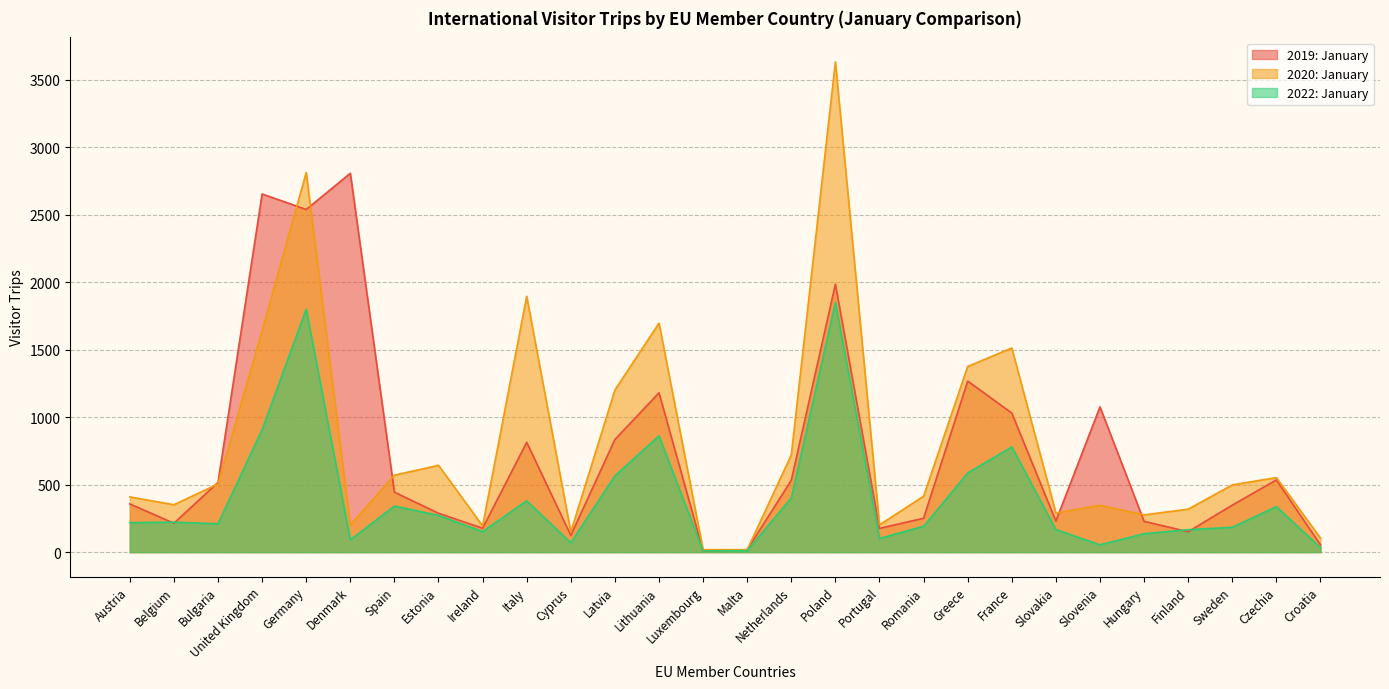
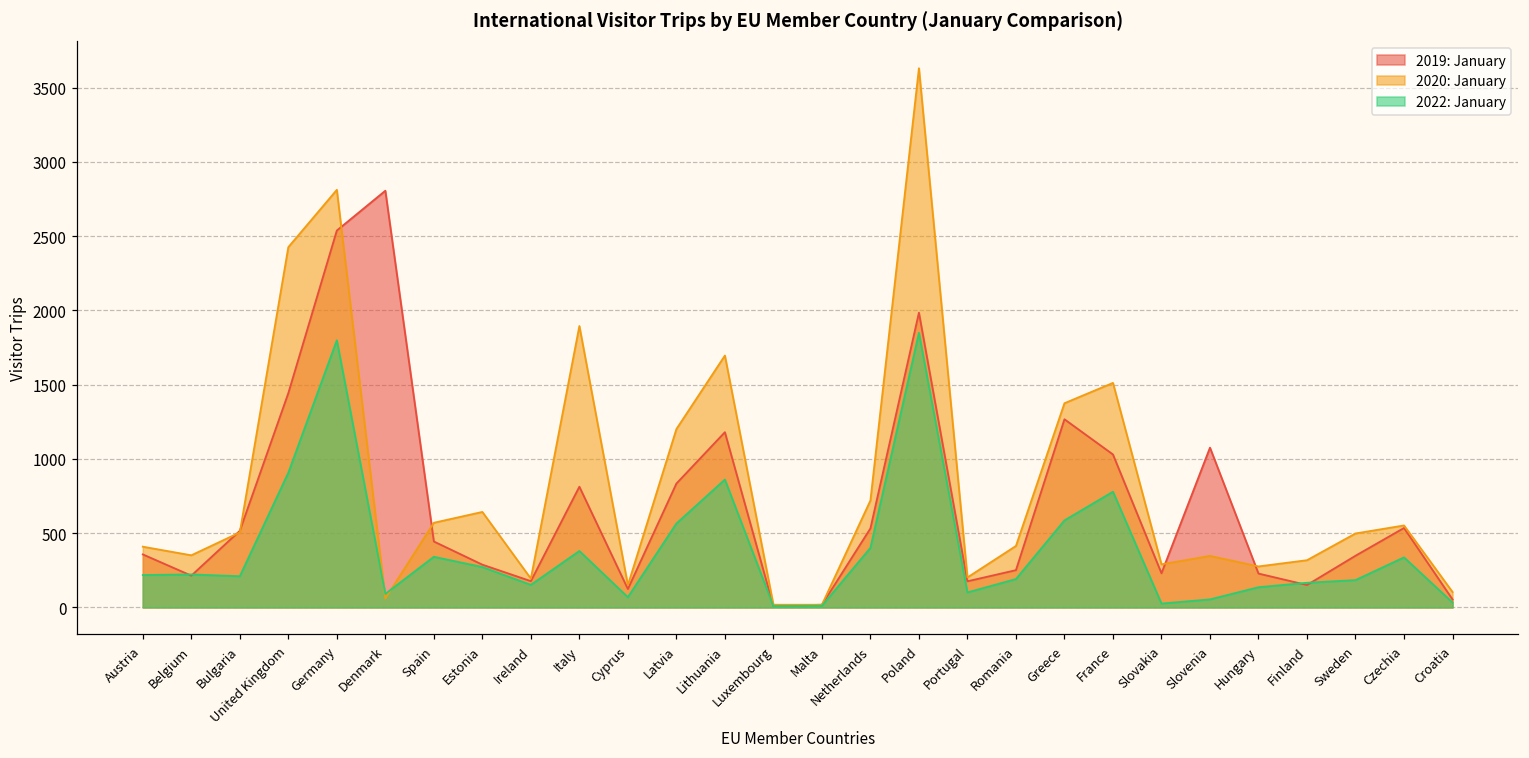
2019: January, United Kingdom: 2650 -> 1440
2020: January, United Kingdom: 1640 -> 2430
2020: January, Denmark: 200 -> 60
2022: January, Slovakia: 170 -> 30
